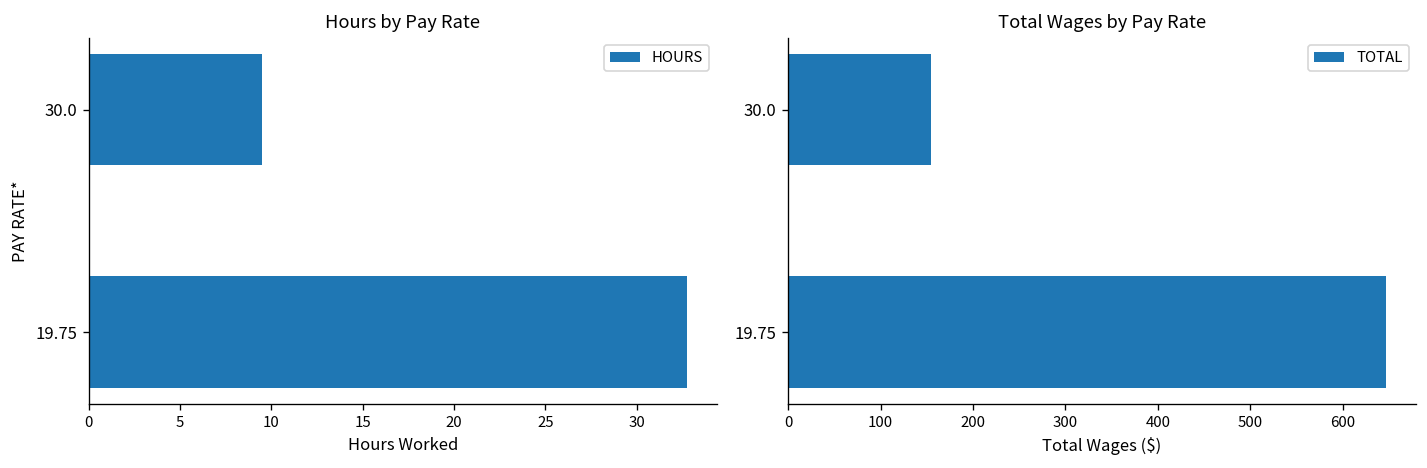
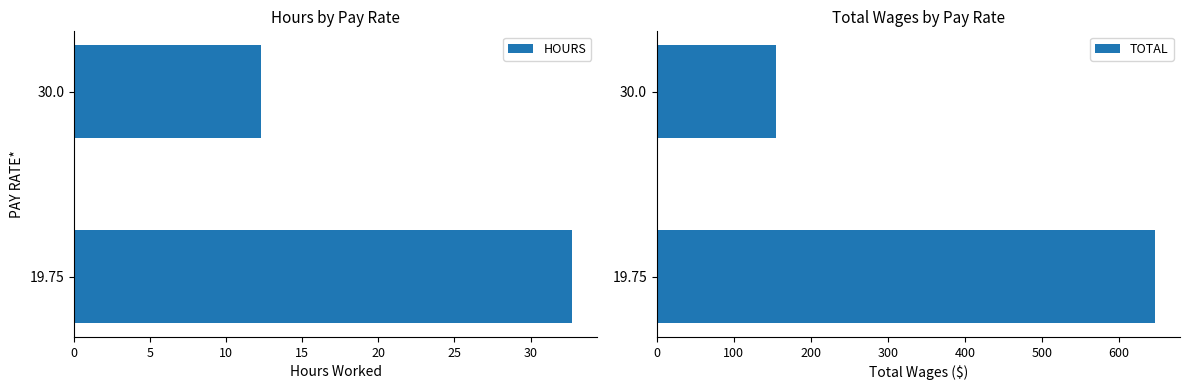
Hours by Pay Rate, 30.0: 9.5 -> 12.3
